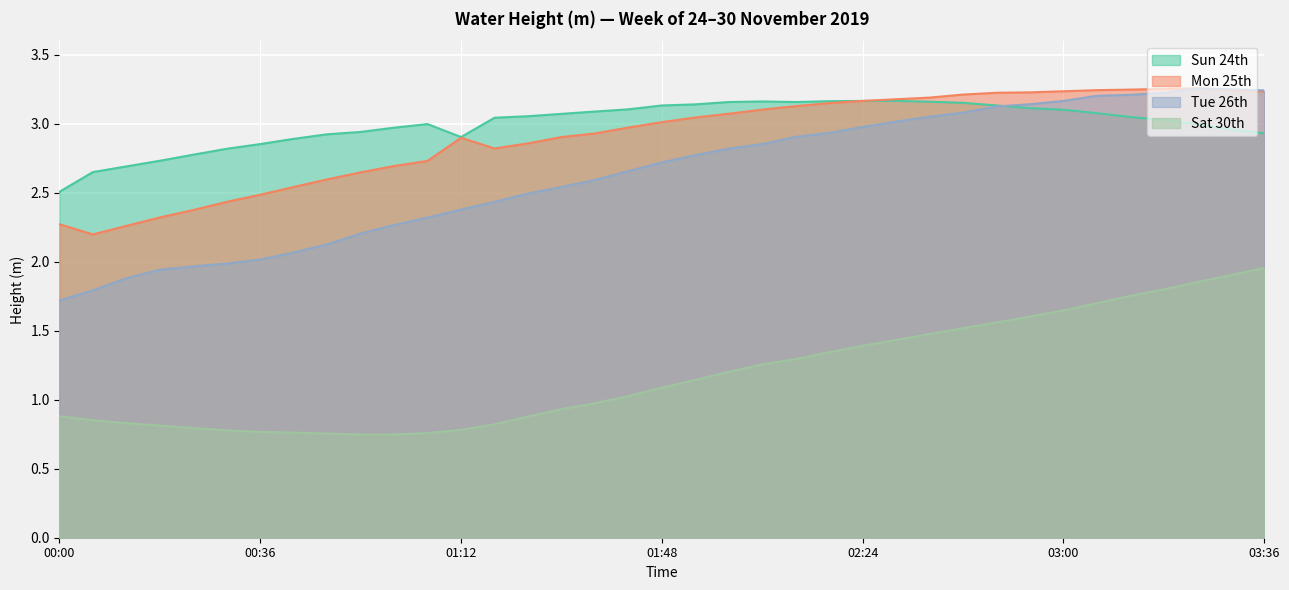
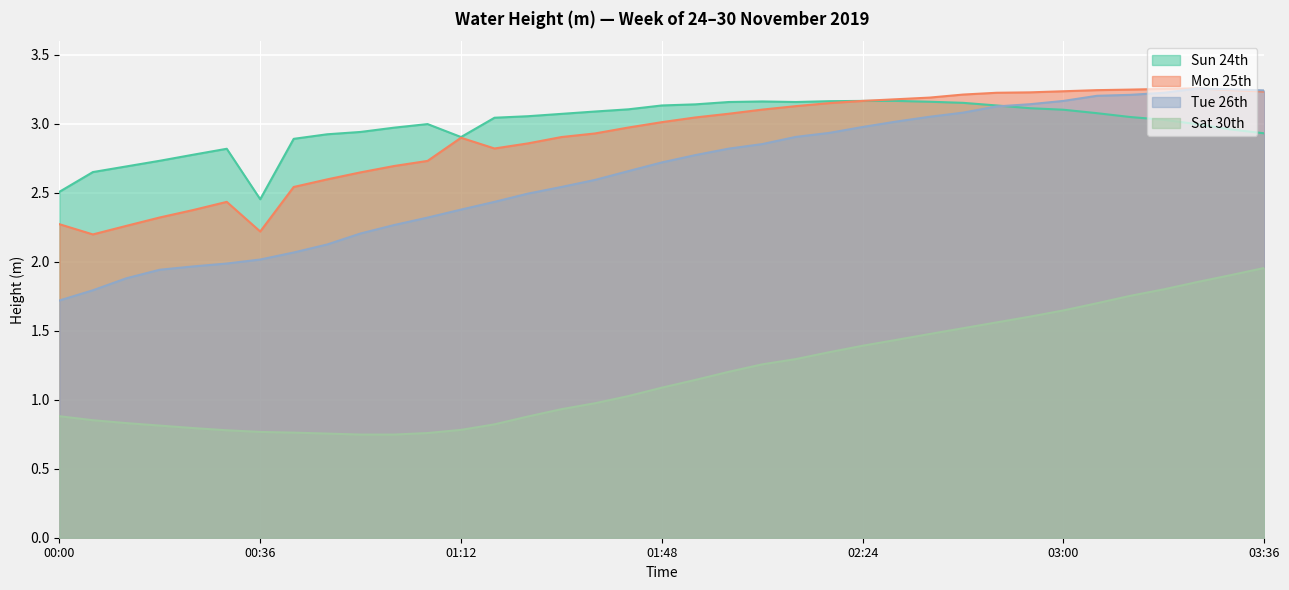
Sun 24th, 00:36: 2.85 -> 2.45
Mon 25th, 00:36: 2.49 -> 2.22
